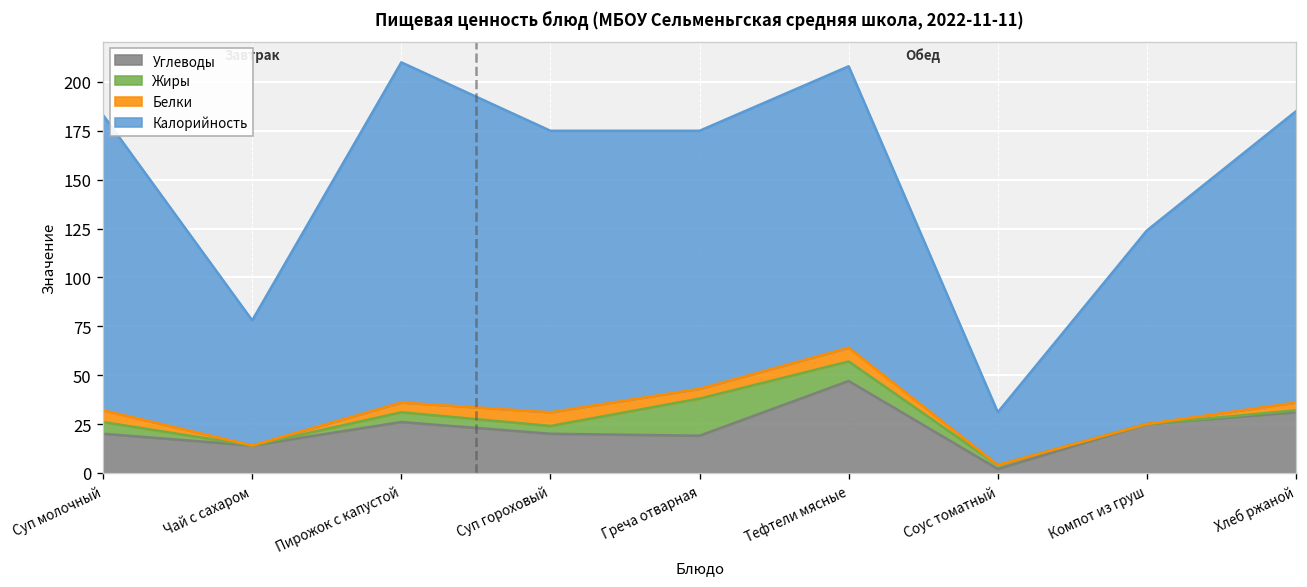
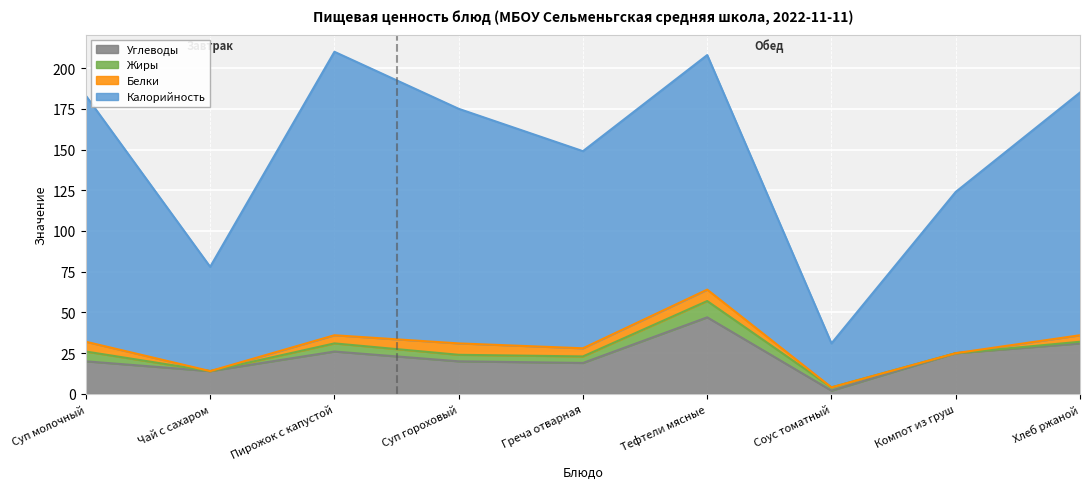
Жиры, Греча отварная: 19 -> 4
Калорийность, Греча отварная: 132 -> 121
